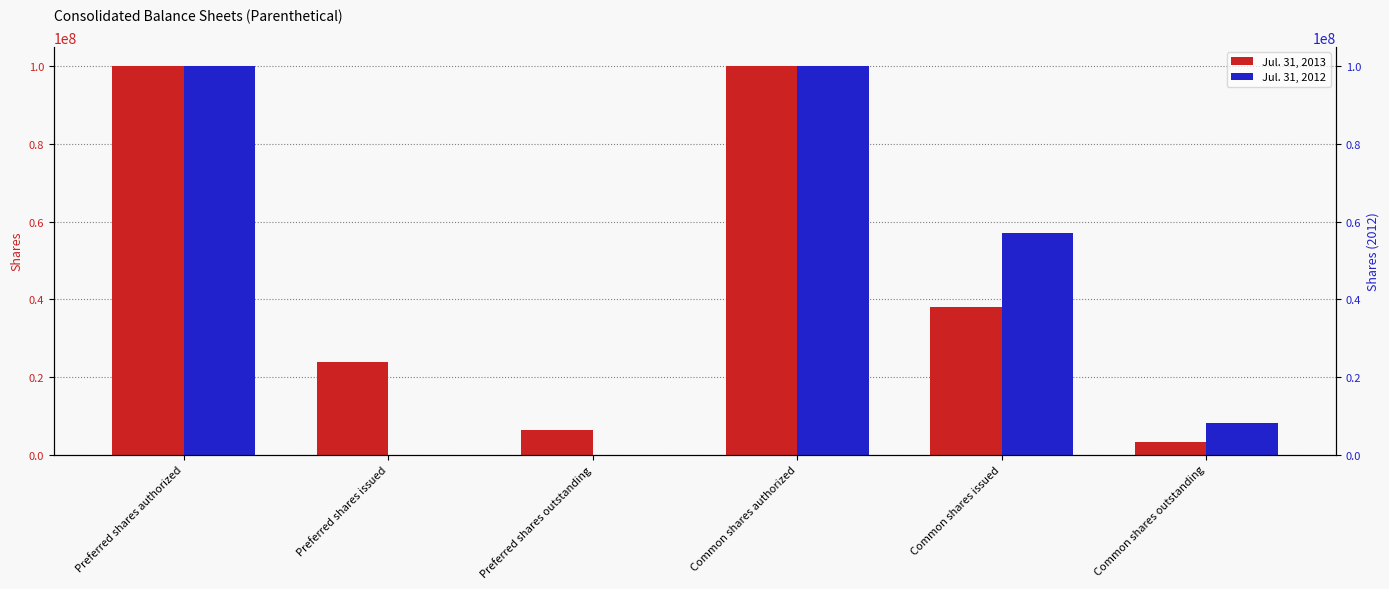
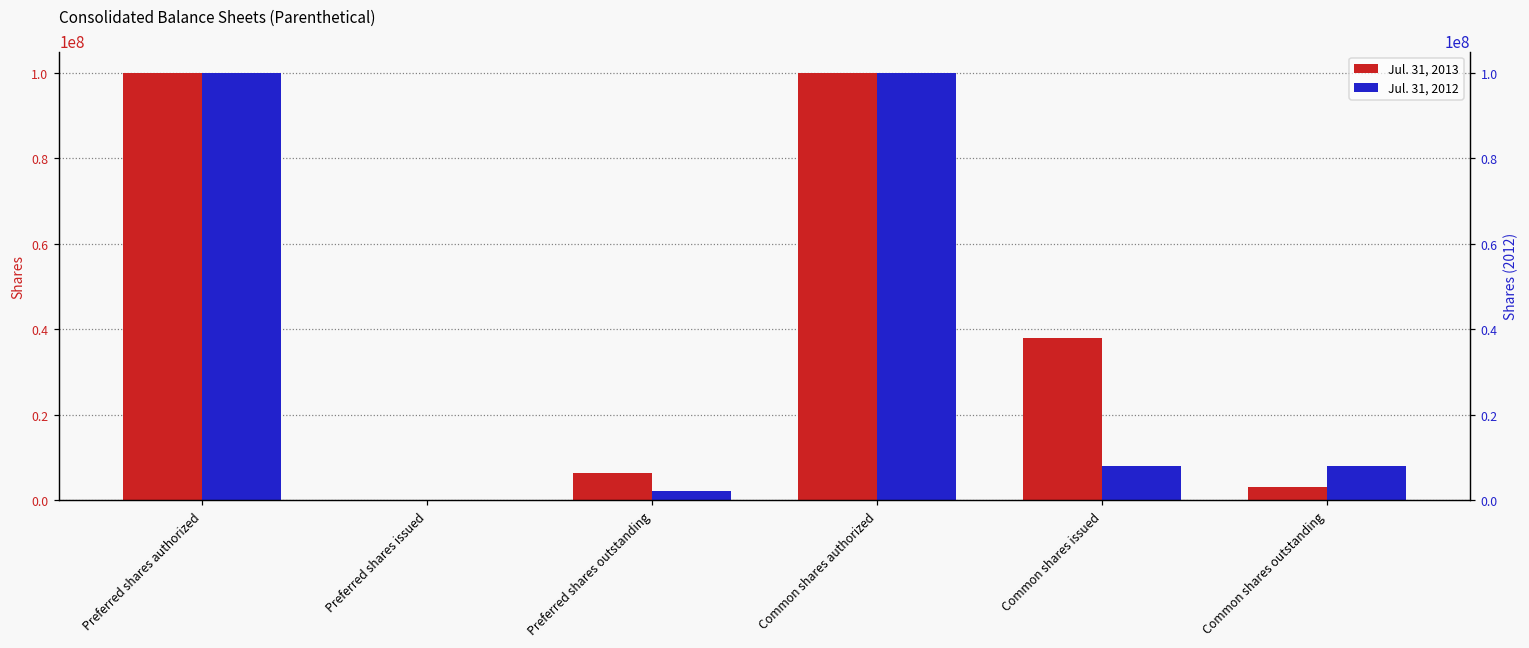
Jul. 31, 2013, Preferred shares issued: 24000000 -> 0
Jul. 31, 2012, Preferred shares outstanding: 0 -> 2000000
Jul. 31, 2012, Common shares issued: 57000000 -> 8000000
